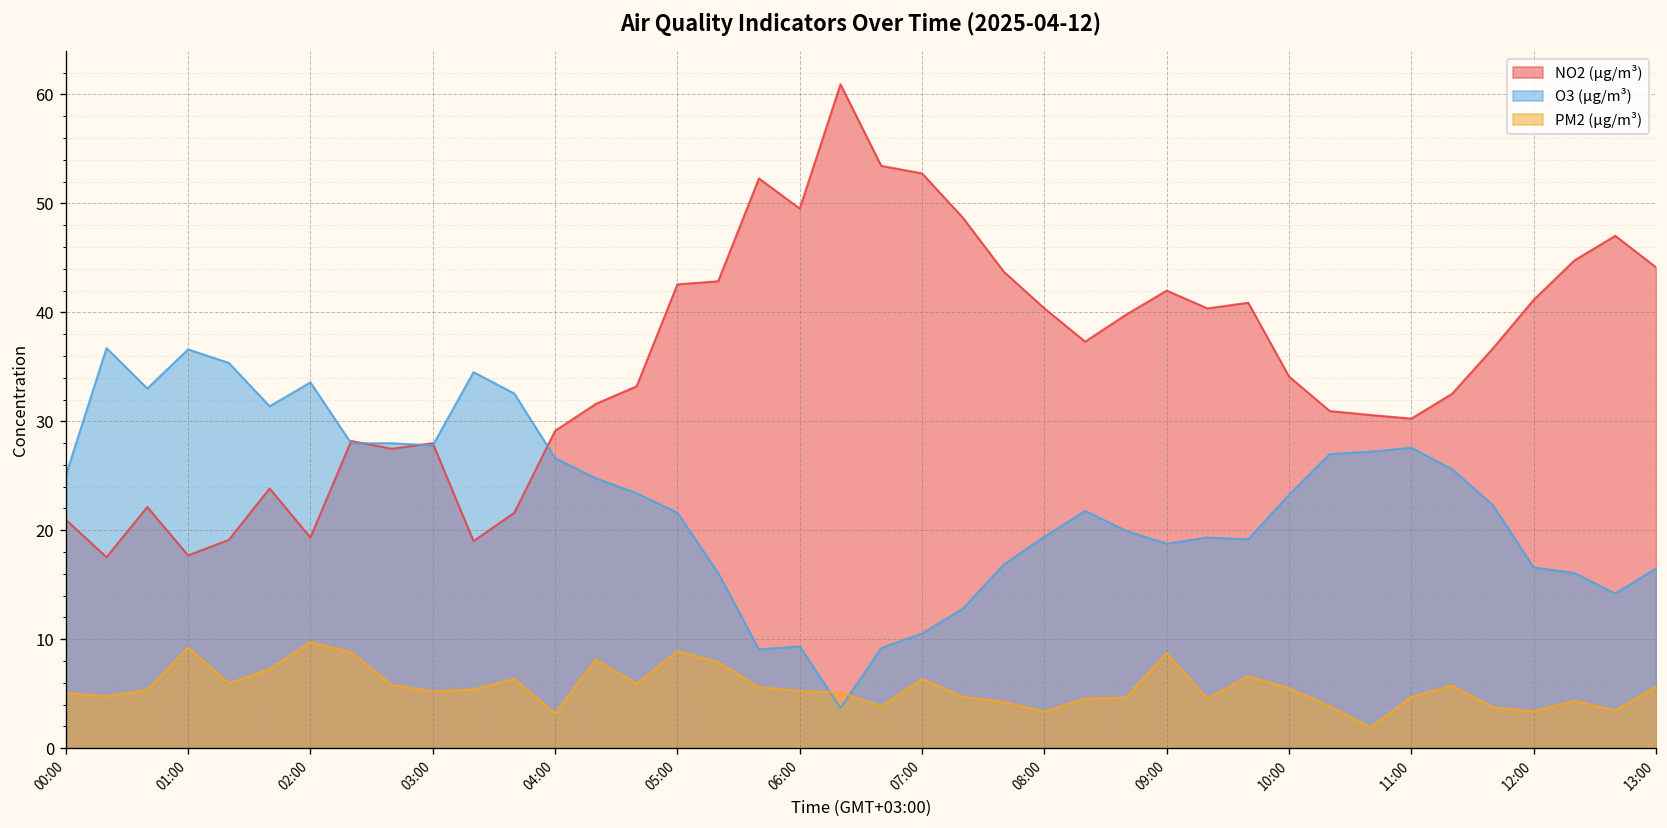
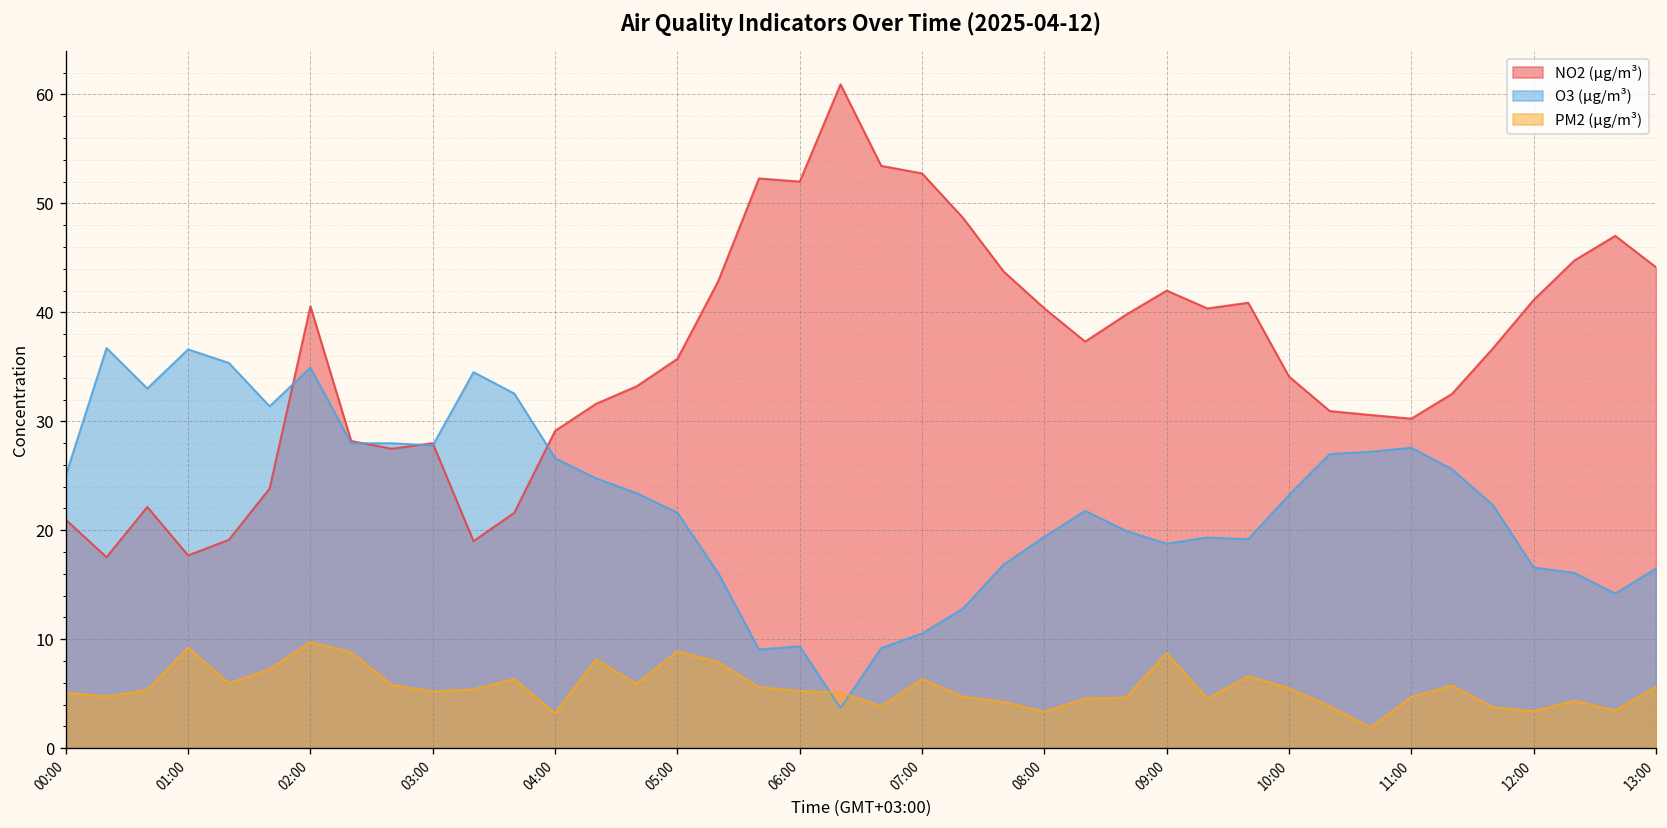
NO2 (µg/m³), 02:00: 19 -> 41
O3 (µg/m³), 02:00: 34 -> 35
NO2 (µg/m³), 05:00: 43 -> 36
NO2 (µg/m³), 06:00: 50 -> 52
